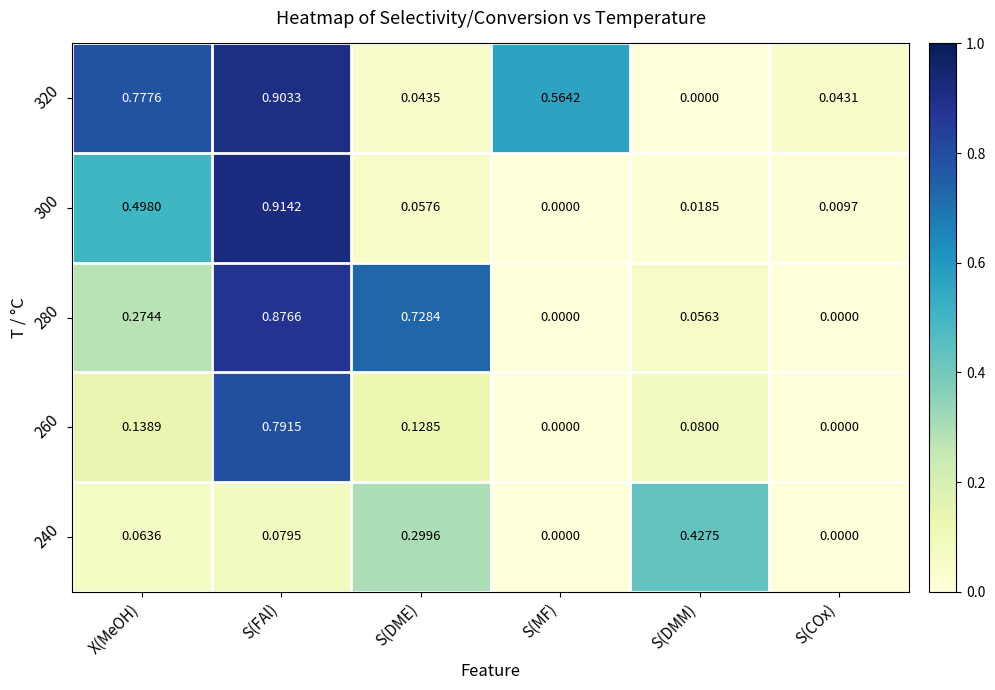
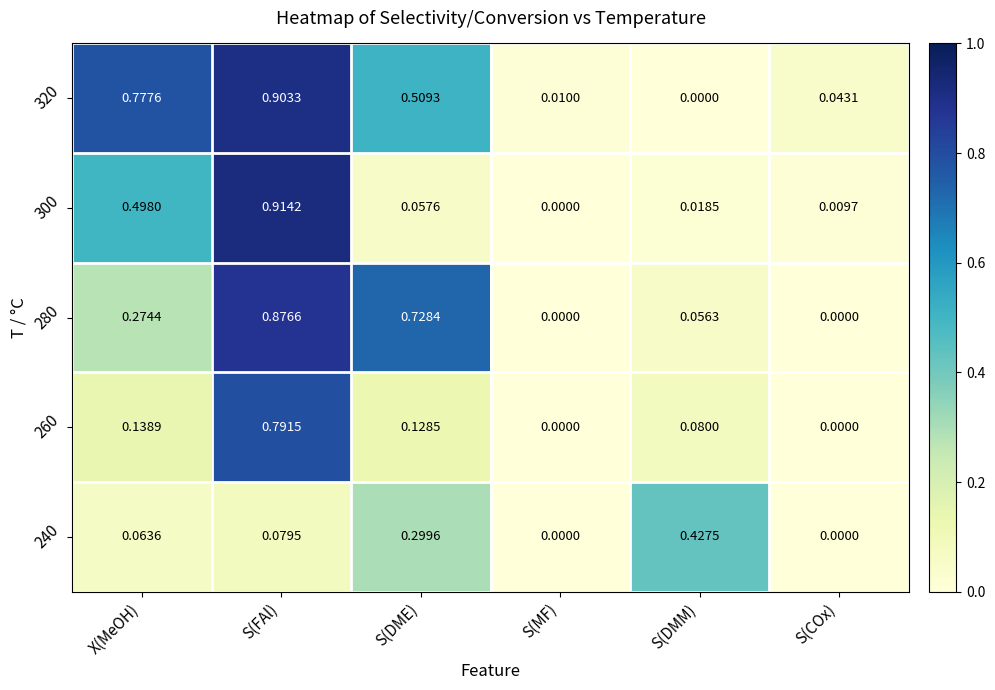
320, S(DME): 0.0435 -> 0.5093
320, S(MF): 0.5642 -> 0.0100
